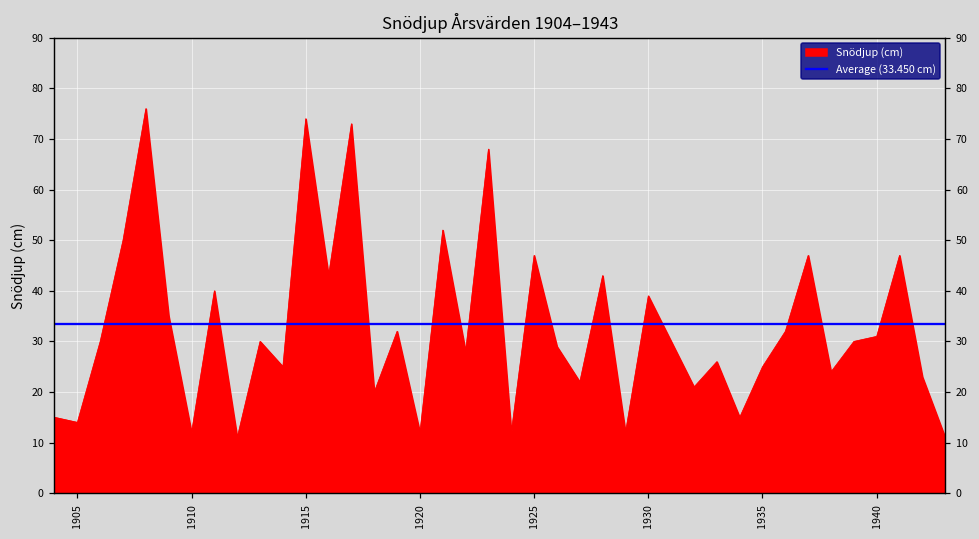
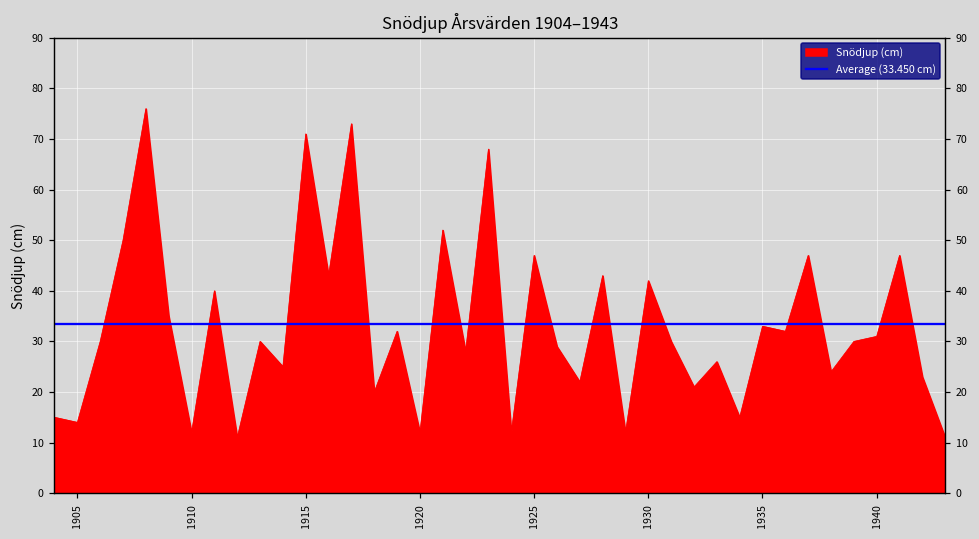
1915: 74 -> 71
1930: 39 -> 42
1935: 25 -> 33
